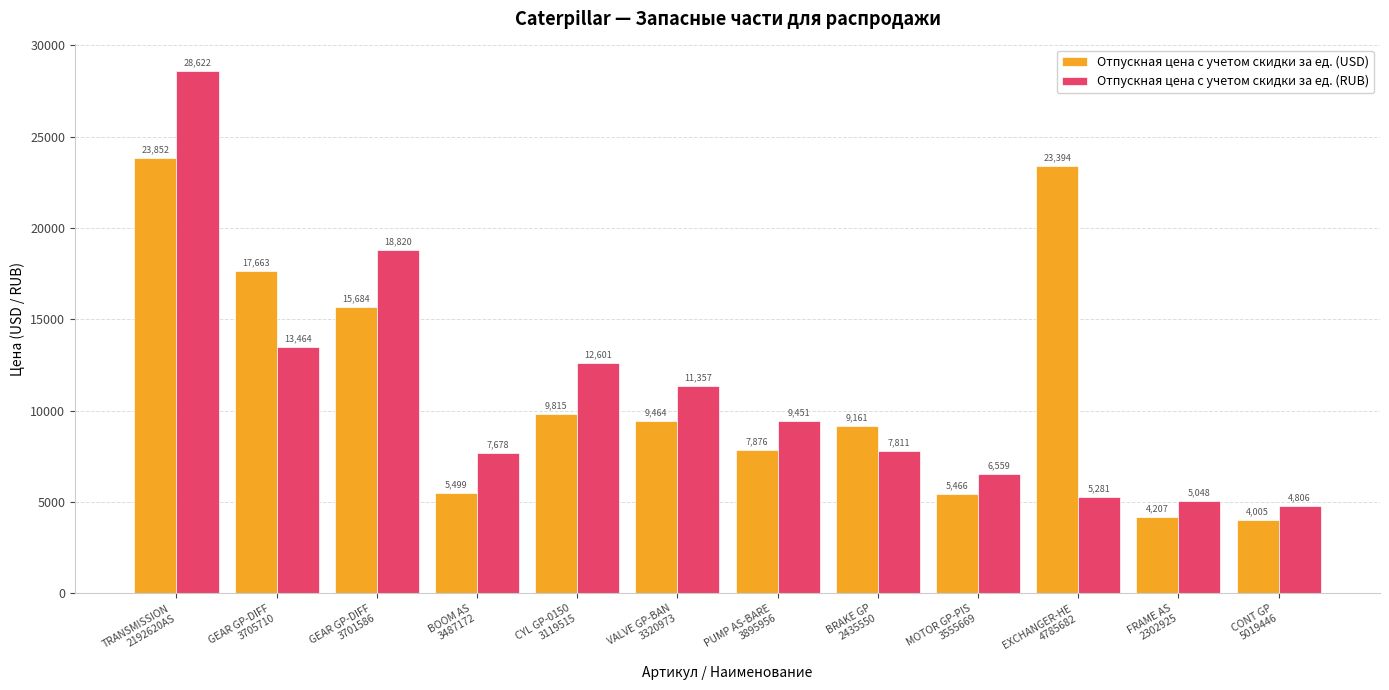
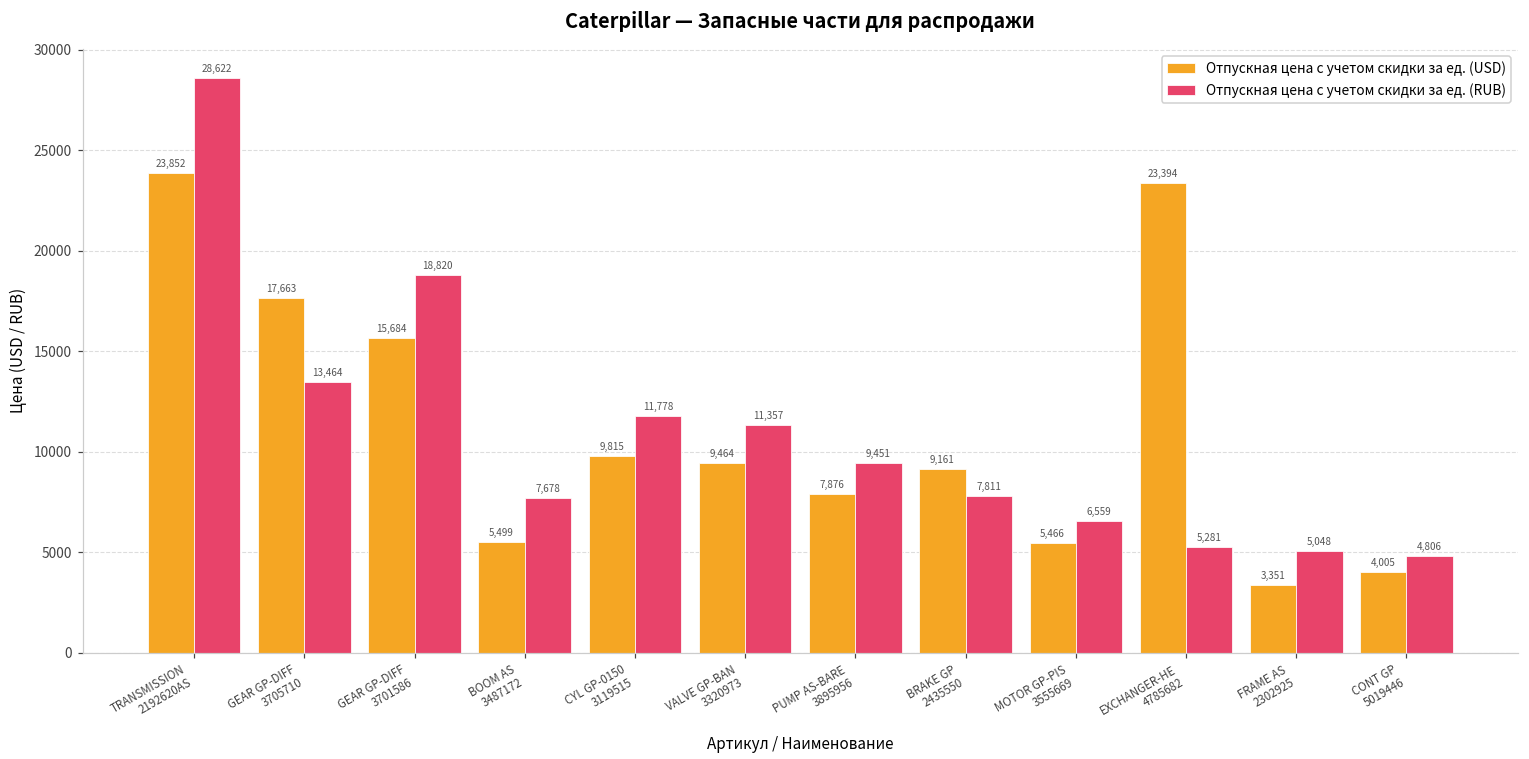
Отпускная цена с учетом скидки за ед. (RUB), CYL GP-0150 3119515: 12,601 -> 11,778
Отпускная цена c учетом скидки за ед. (USD), FRAME AS 2302925: 4,207 -> 3,351
